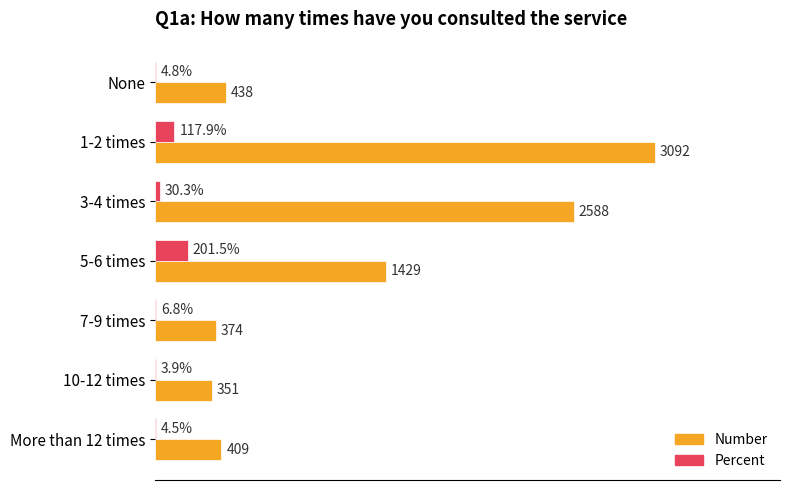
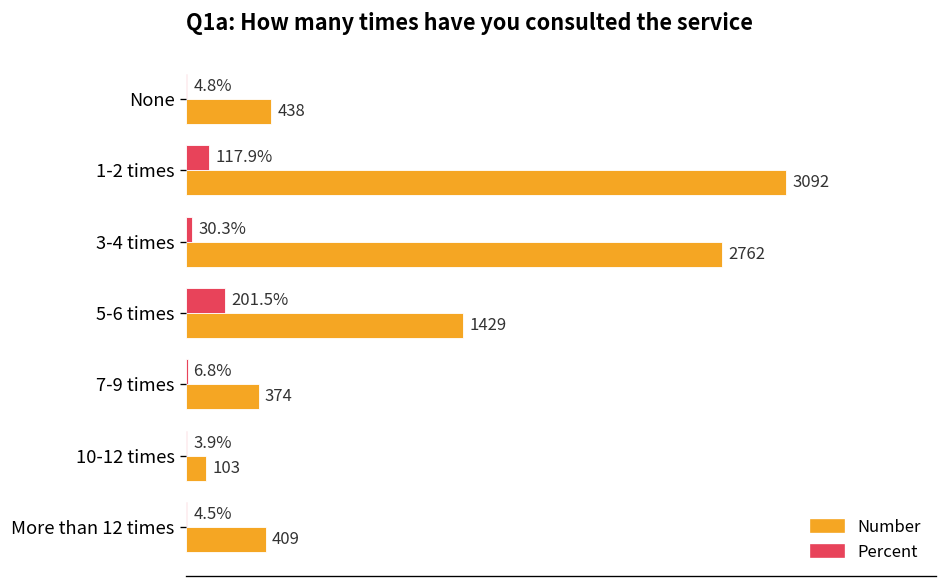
Number, 3-4 times: 2588 -> 2762
Number, 10-12 times: 351 -> 103
